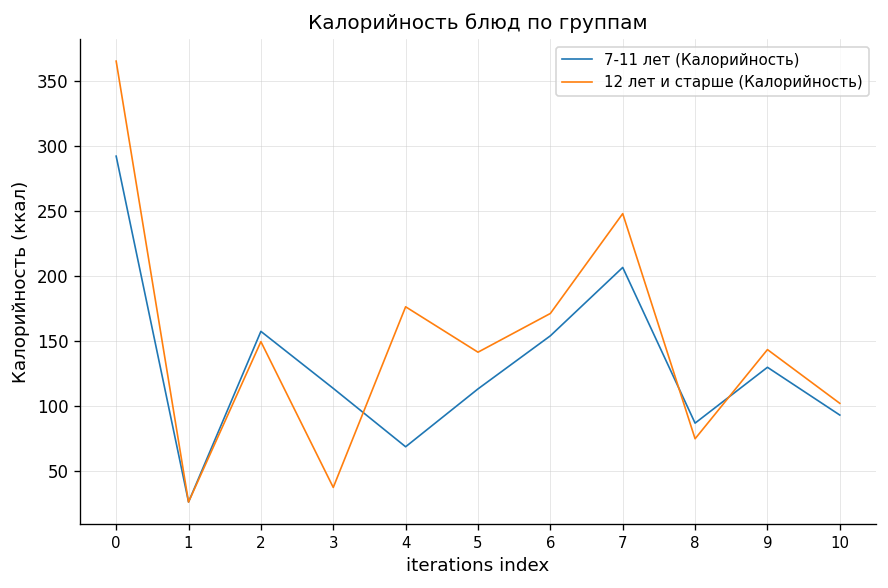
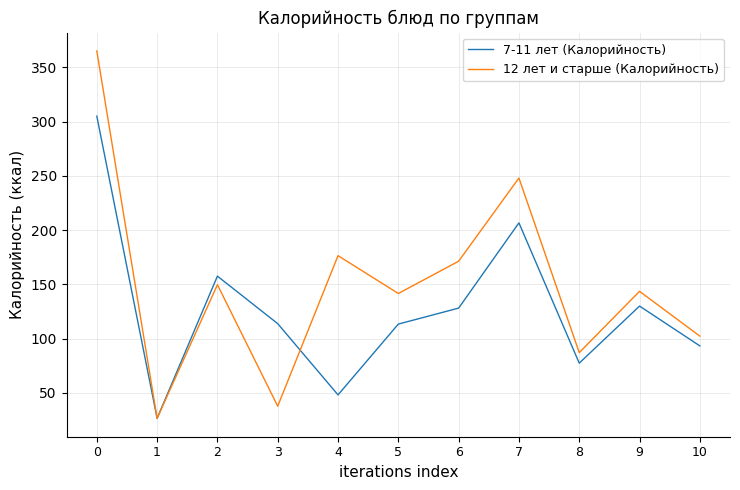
7-11 лет (Калорийность), 0: 292 -> 305
7-11 лет (Калорийность), 4: 69 -> 48
7-11 лет (Калорийность), 6: 154 -> 128
7-11 лет (Калорийность), 8: 87 -> 77
12 лет и старше (Калорийность), 8: 75 -> 87
